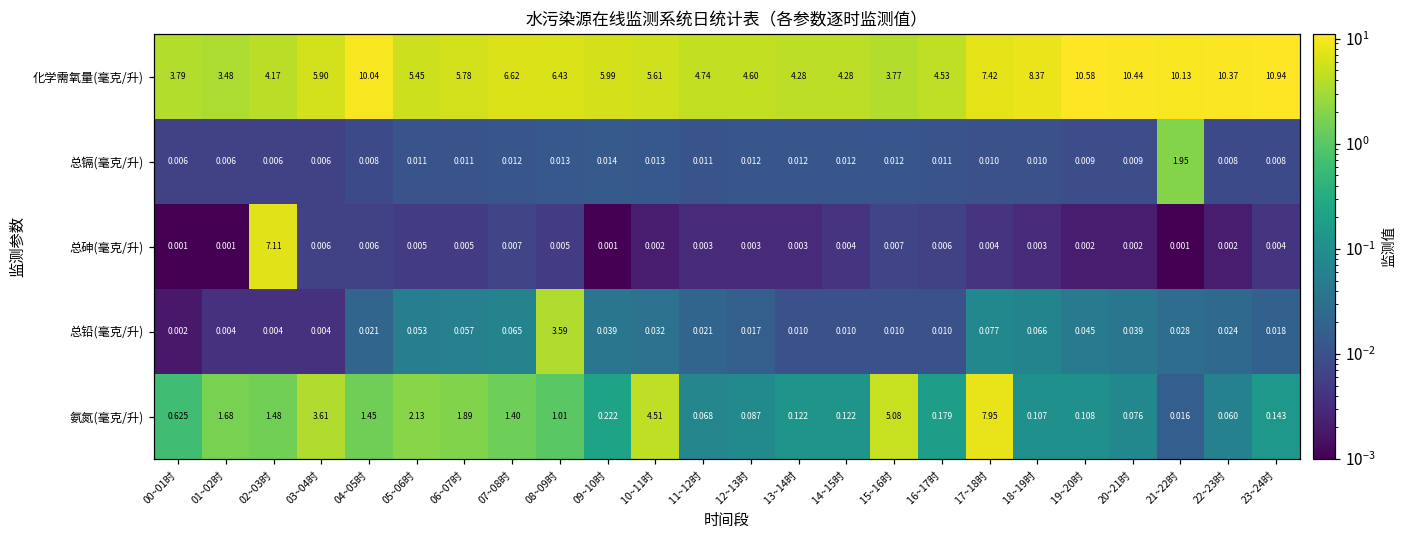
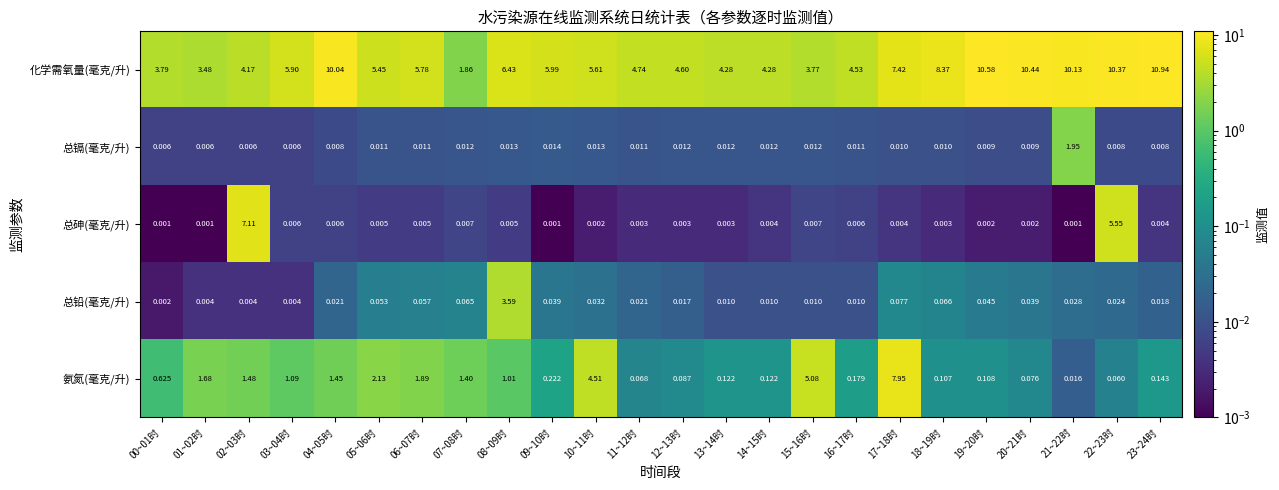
化学需氧量(毫克/升), 07~08时: 6.62 -> 1.86
总砷(毫克/升), 22~23时: 0.002 -> 5.55
氨氮(毫克/升), 03~04时: 3.61 -> 1.09
